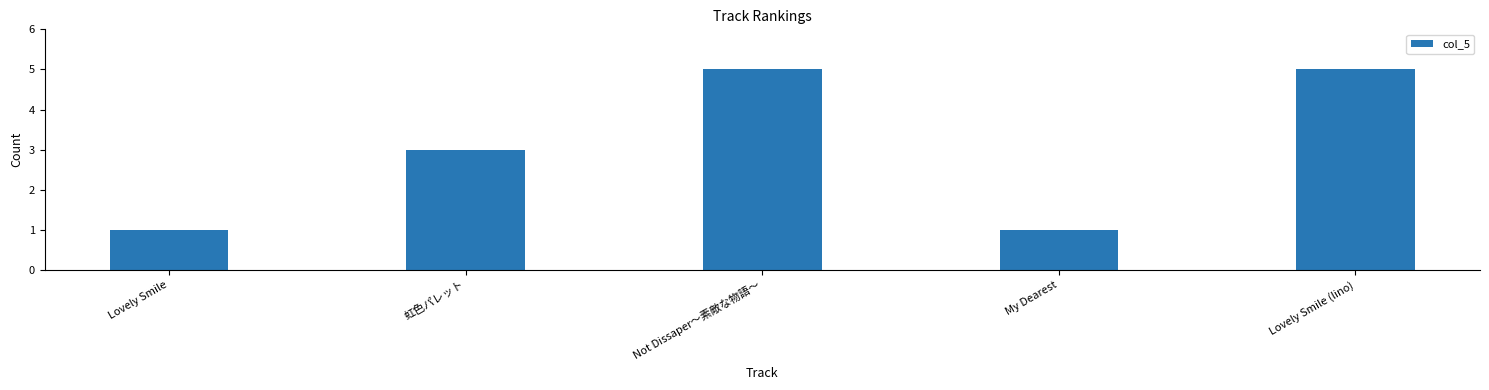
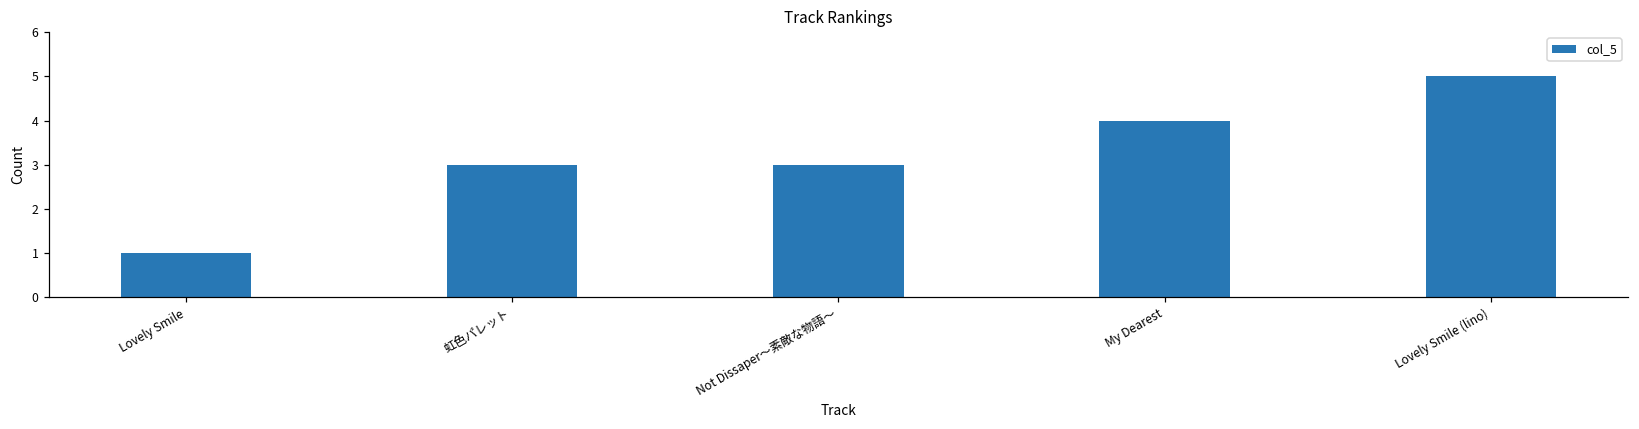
Not Dissaper～素敵な物語～: 5 -> 3
My Dearest: 1 -> 4
